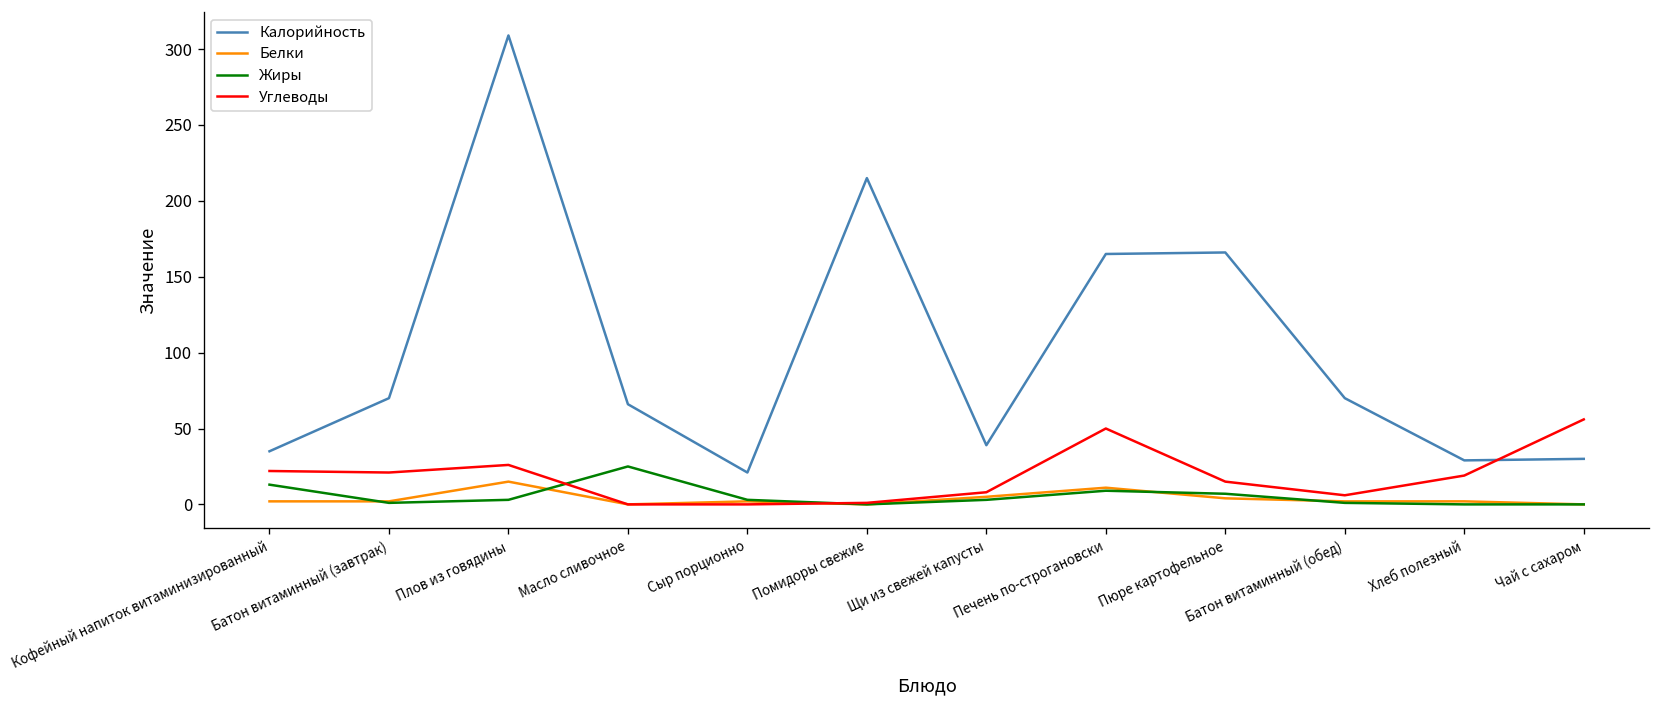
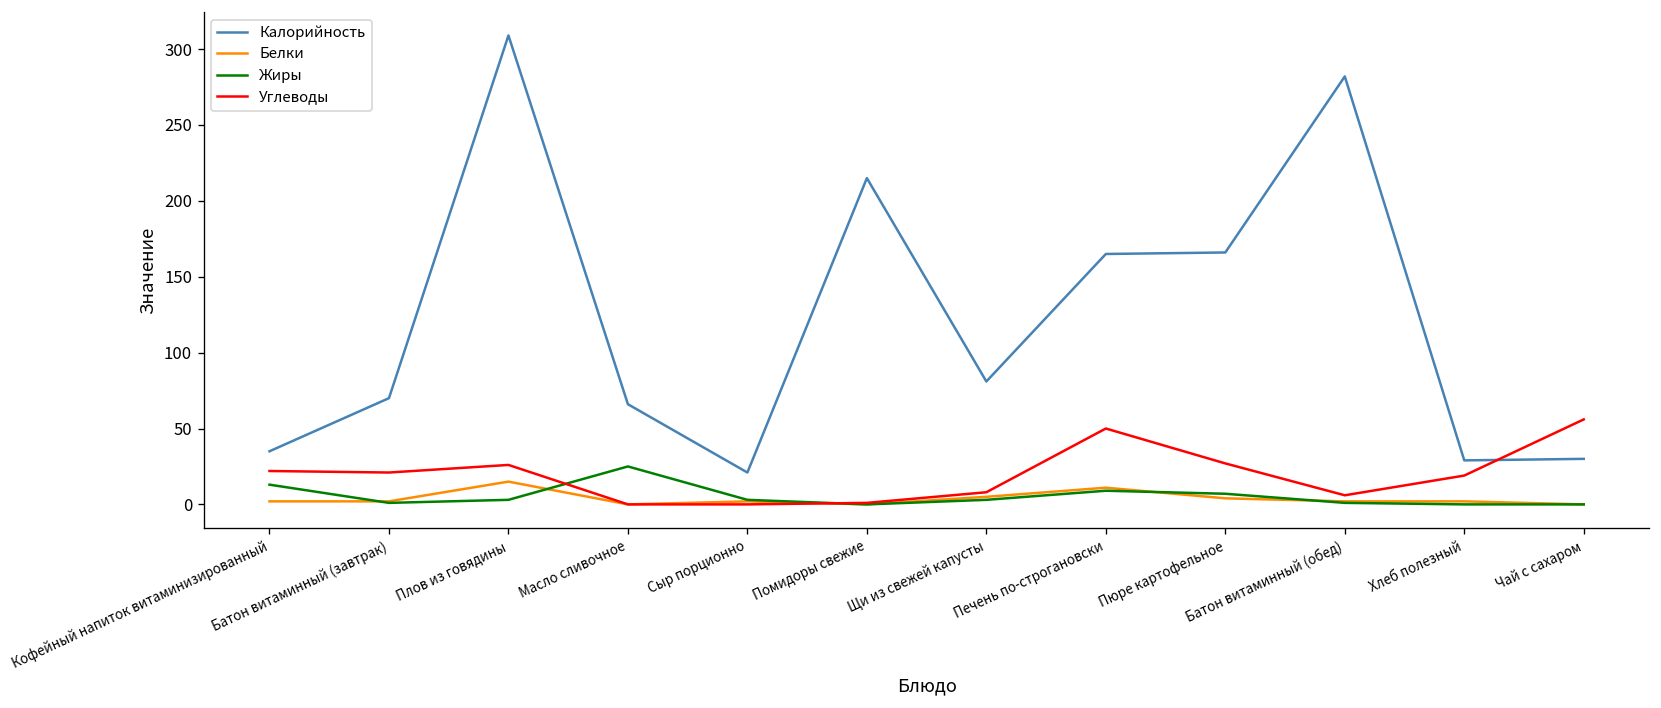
Калорийность, Щи из свежей капусты: 39 -> 81
Углеводы, Пюре картофельное: 15 -> 27
Калорийность, Батон витаминный (обед): 70 -> 282
